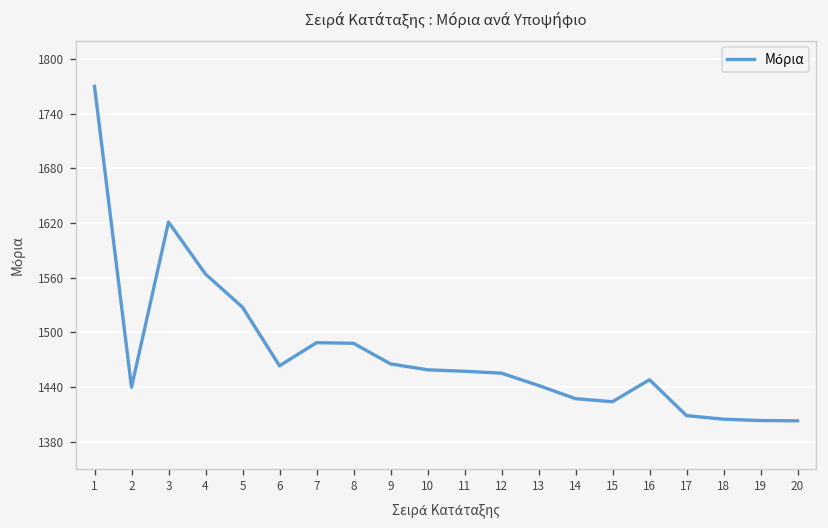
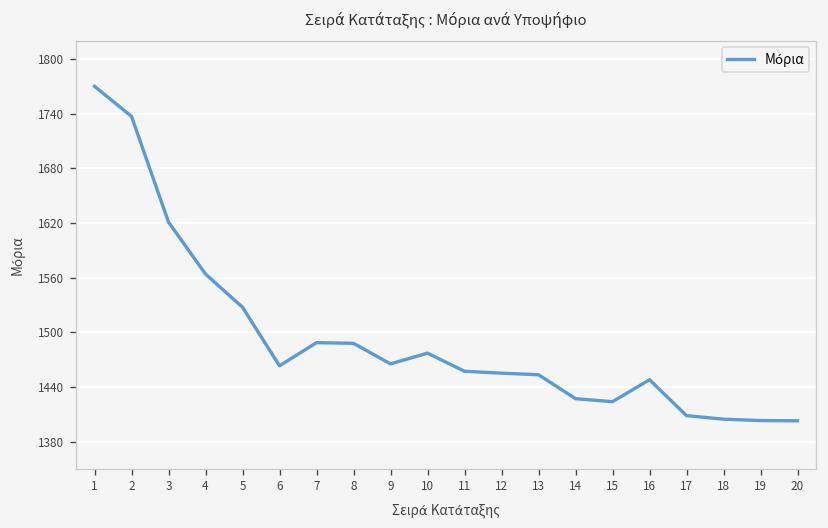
2: 1440 -> 1740
10: 1460 -> 1480
13: 1440 -> 1450
